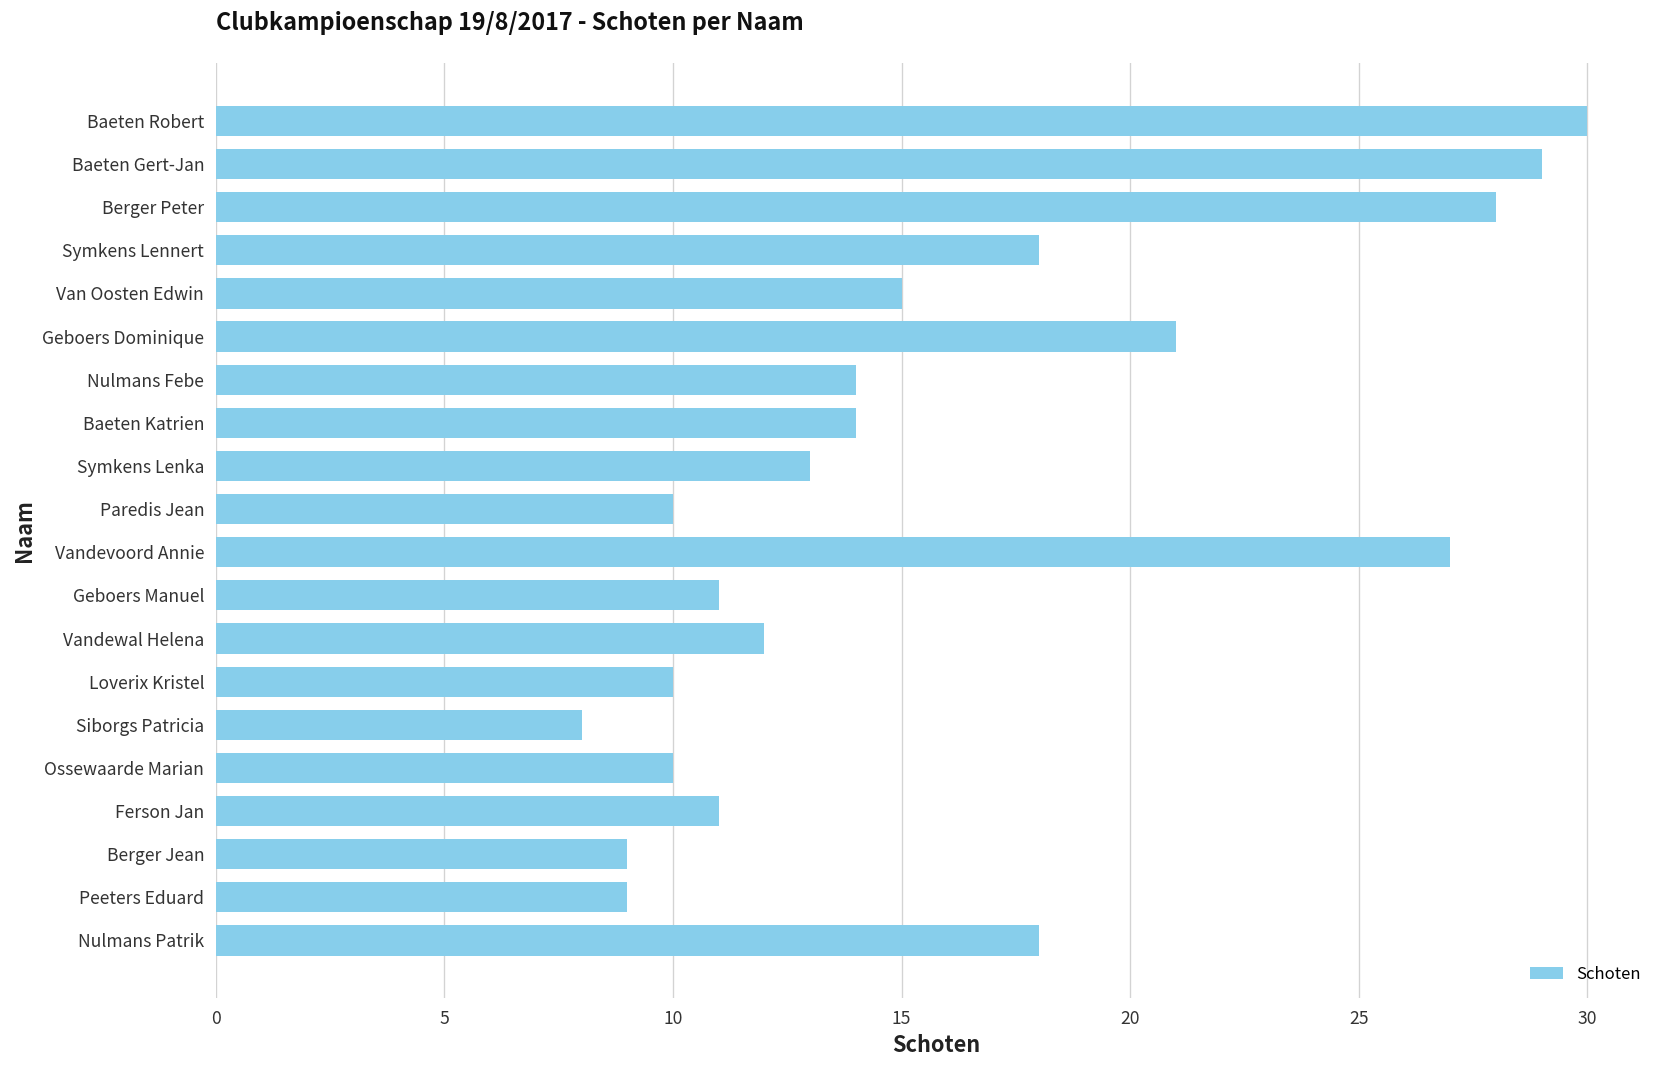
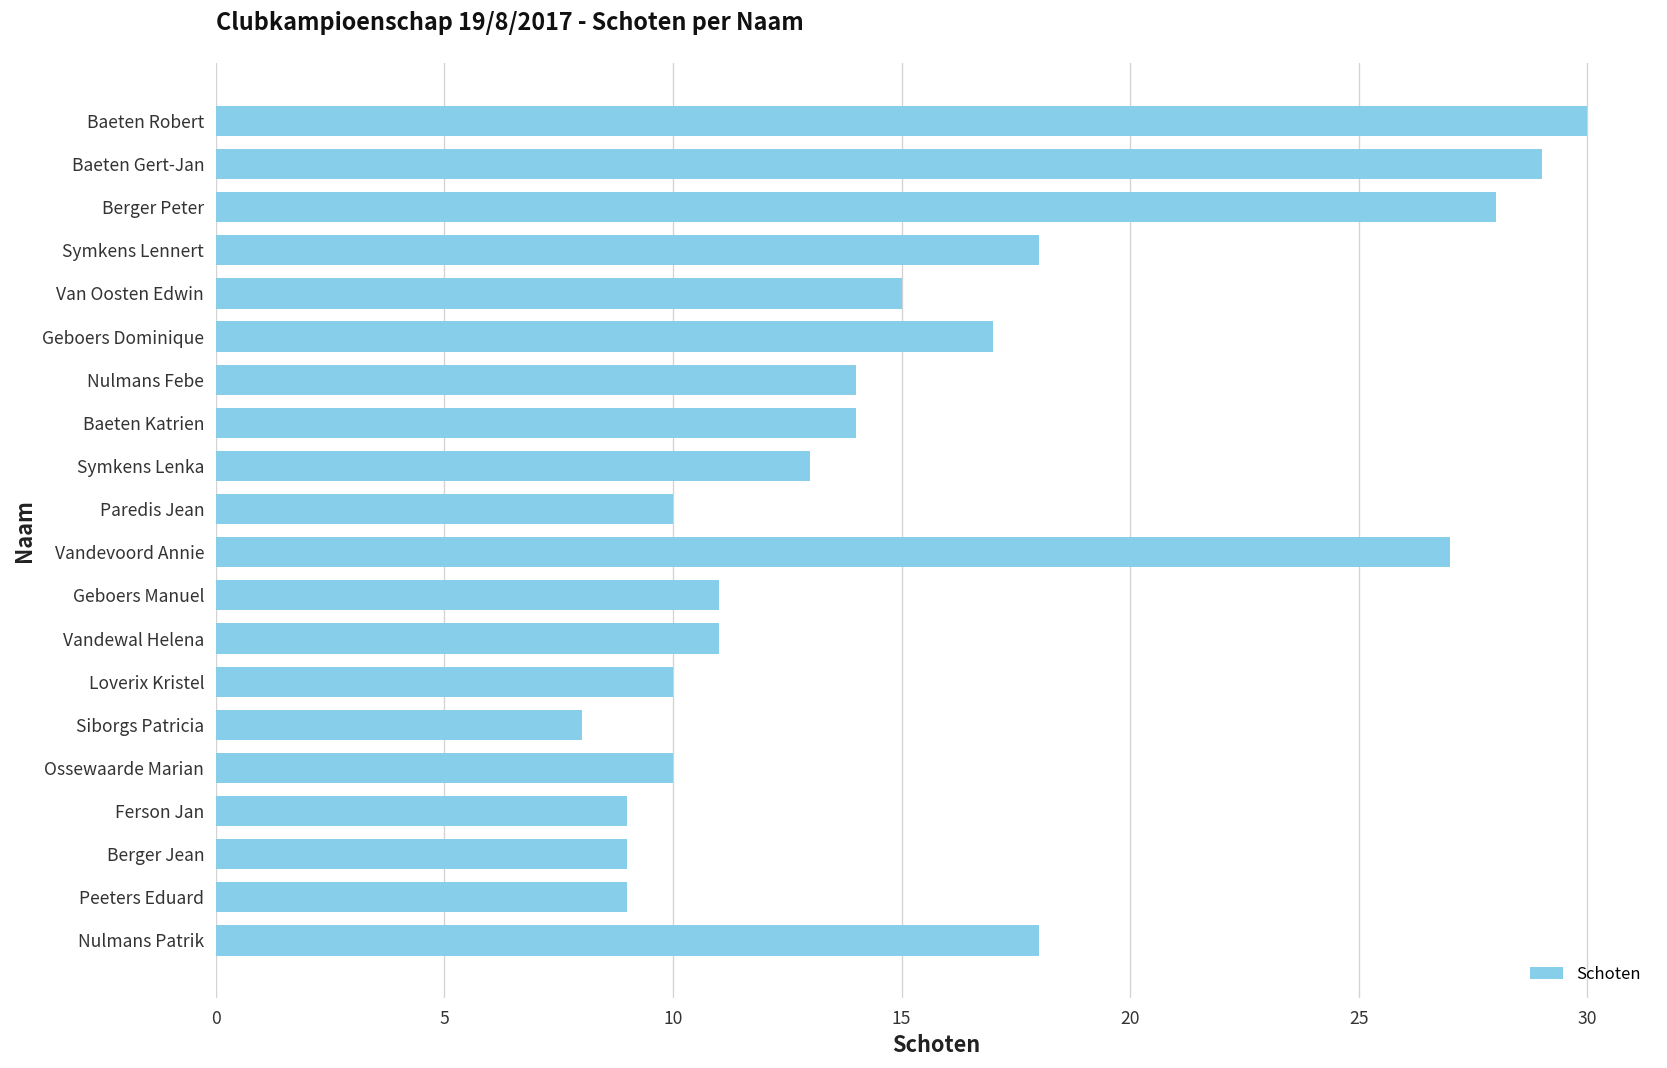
Geboers Dominique: 21 -> 17
Vandewal Helena: 12 -> 11
Ferson Jan: 11 -> 9
